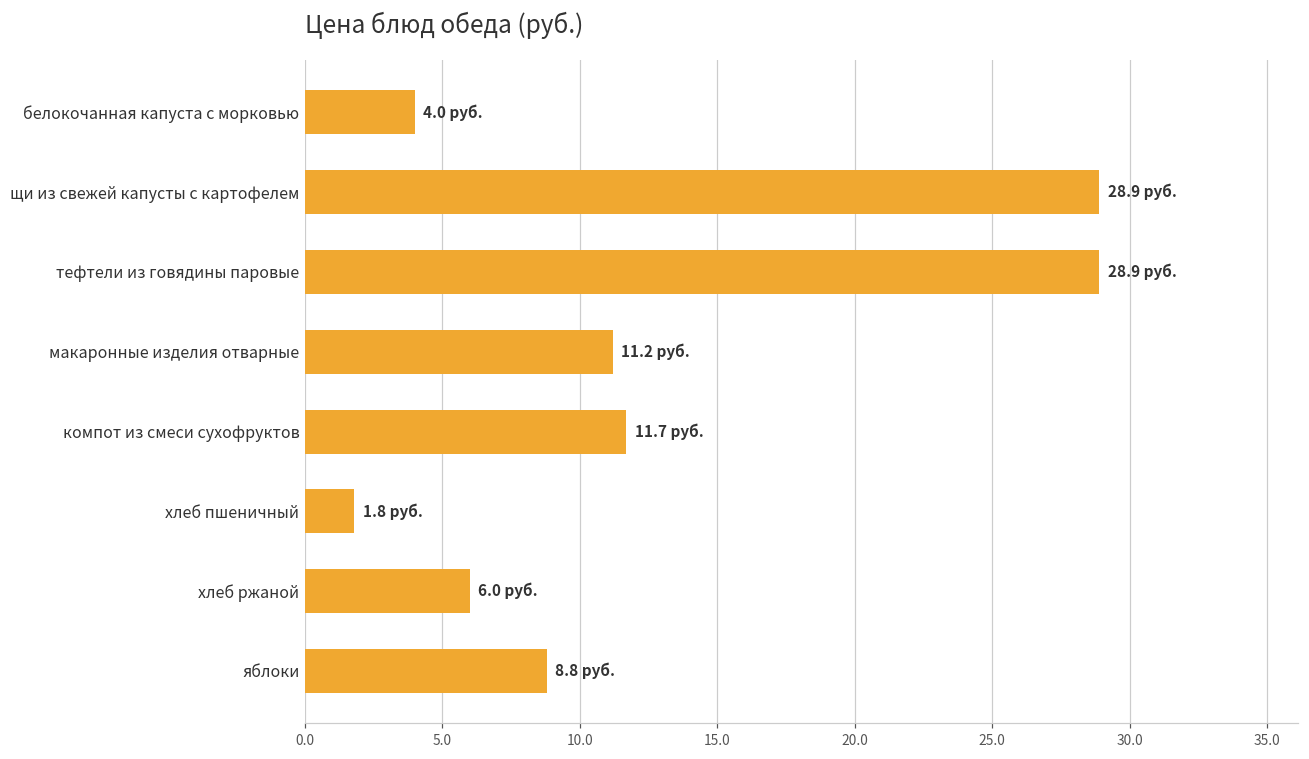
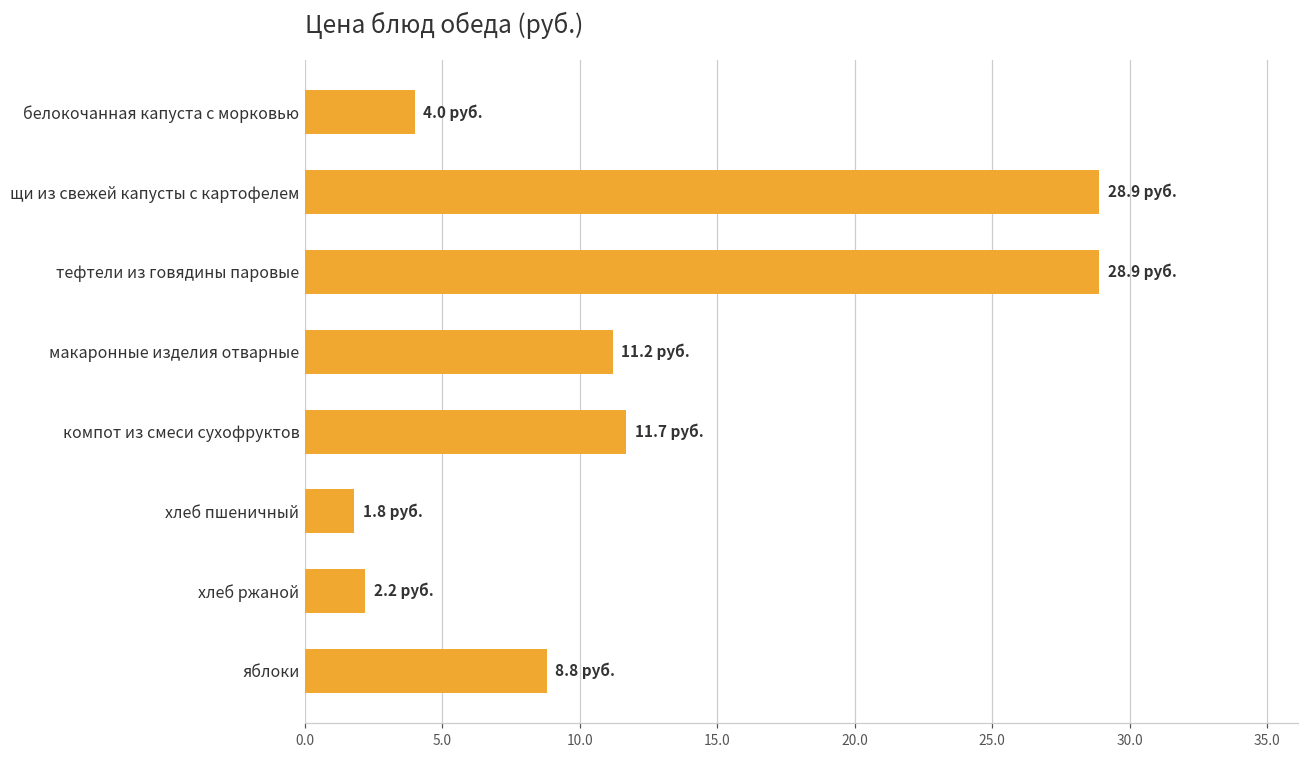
хлеб ржаной: 6.0 -> 2.2
